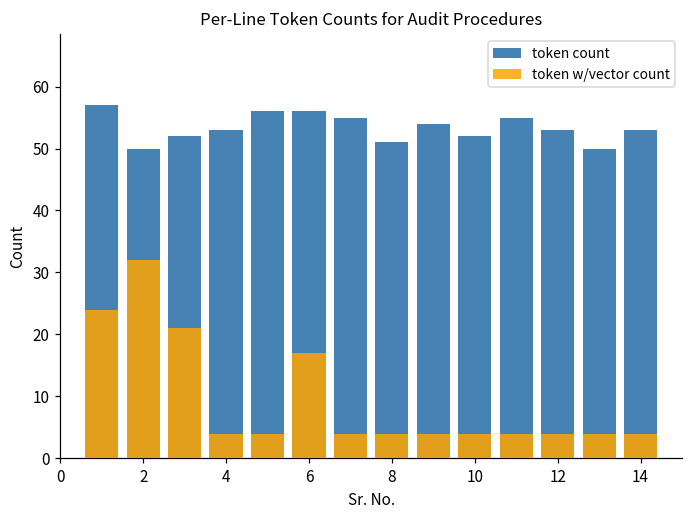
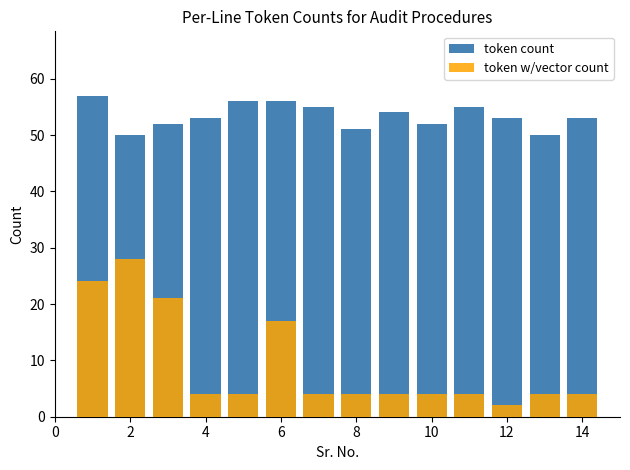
token w/vector count, 2: 32 -> 28
token w/vector count, 12: 4 -> 2
